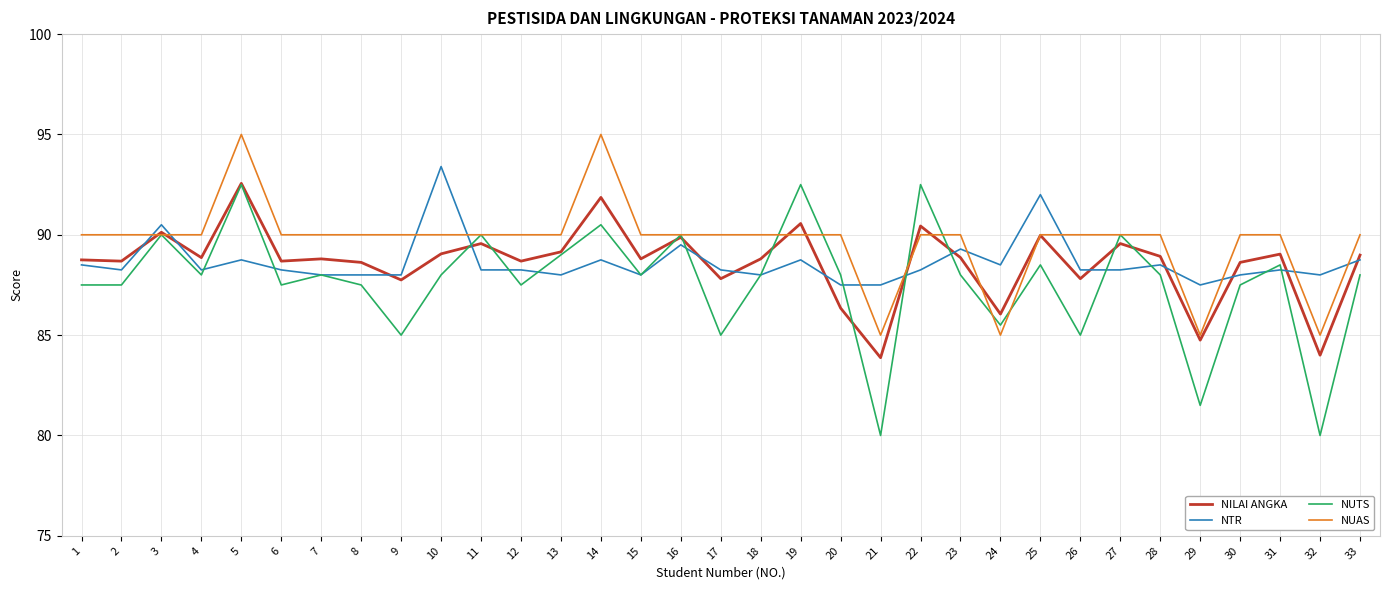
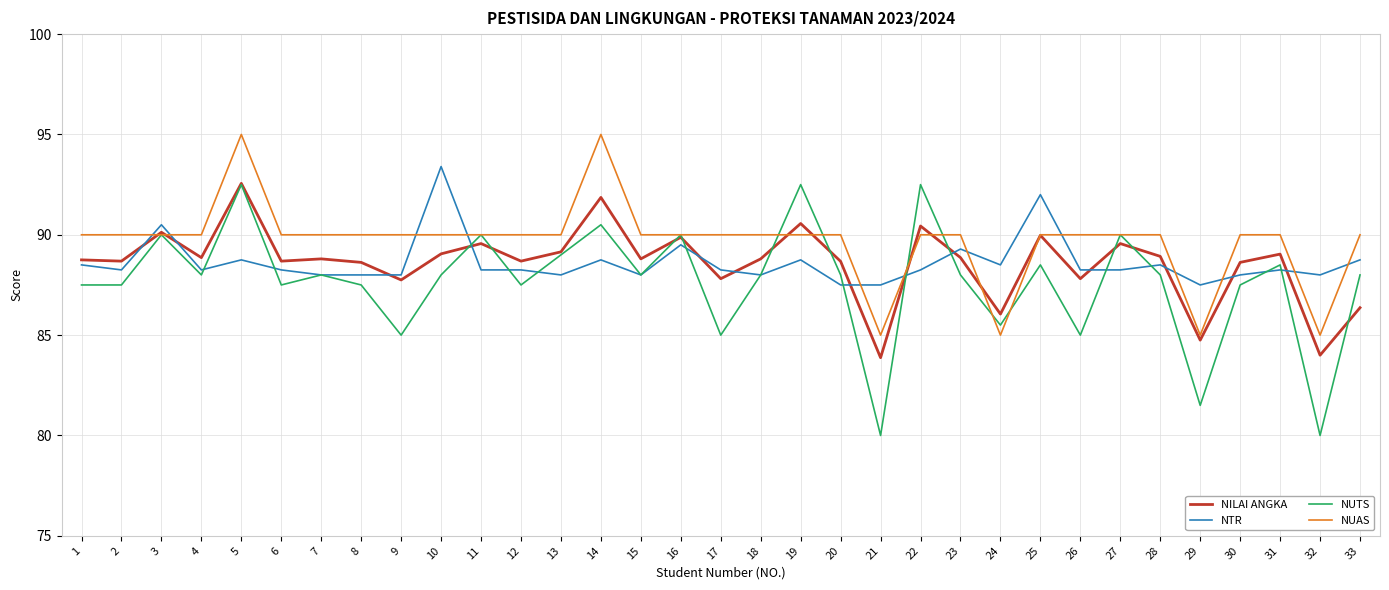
NILAI ANGKA, 20: 86.3 -> 88.7
NILAI ANGKA, 33: 89.0 -> 86.4
